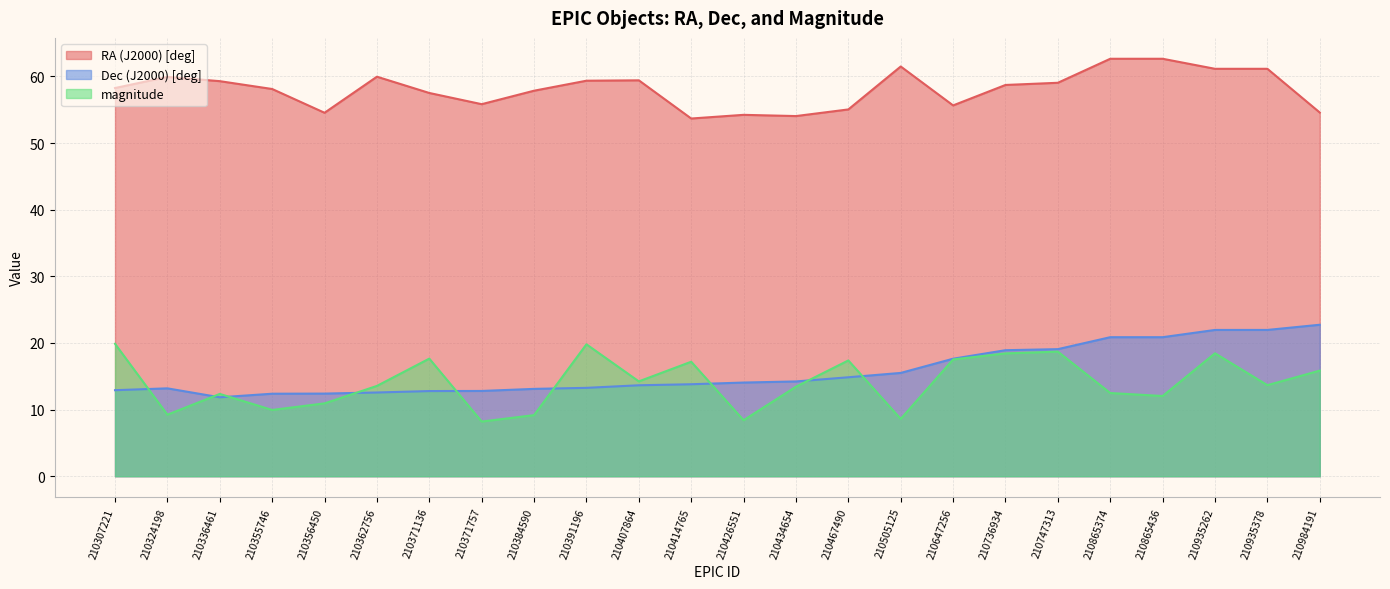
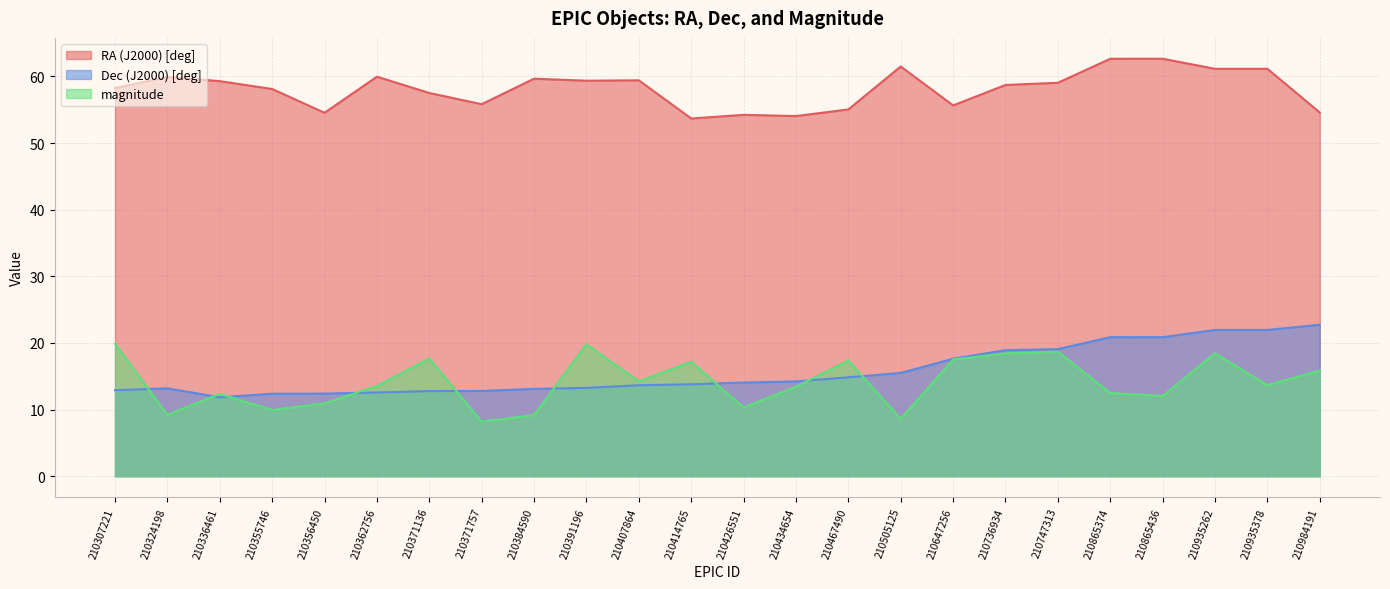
RA (J2000) [deg], 210384590: 58 -> 60
magnitude, 210426551: 8 -> 10
